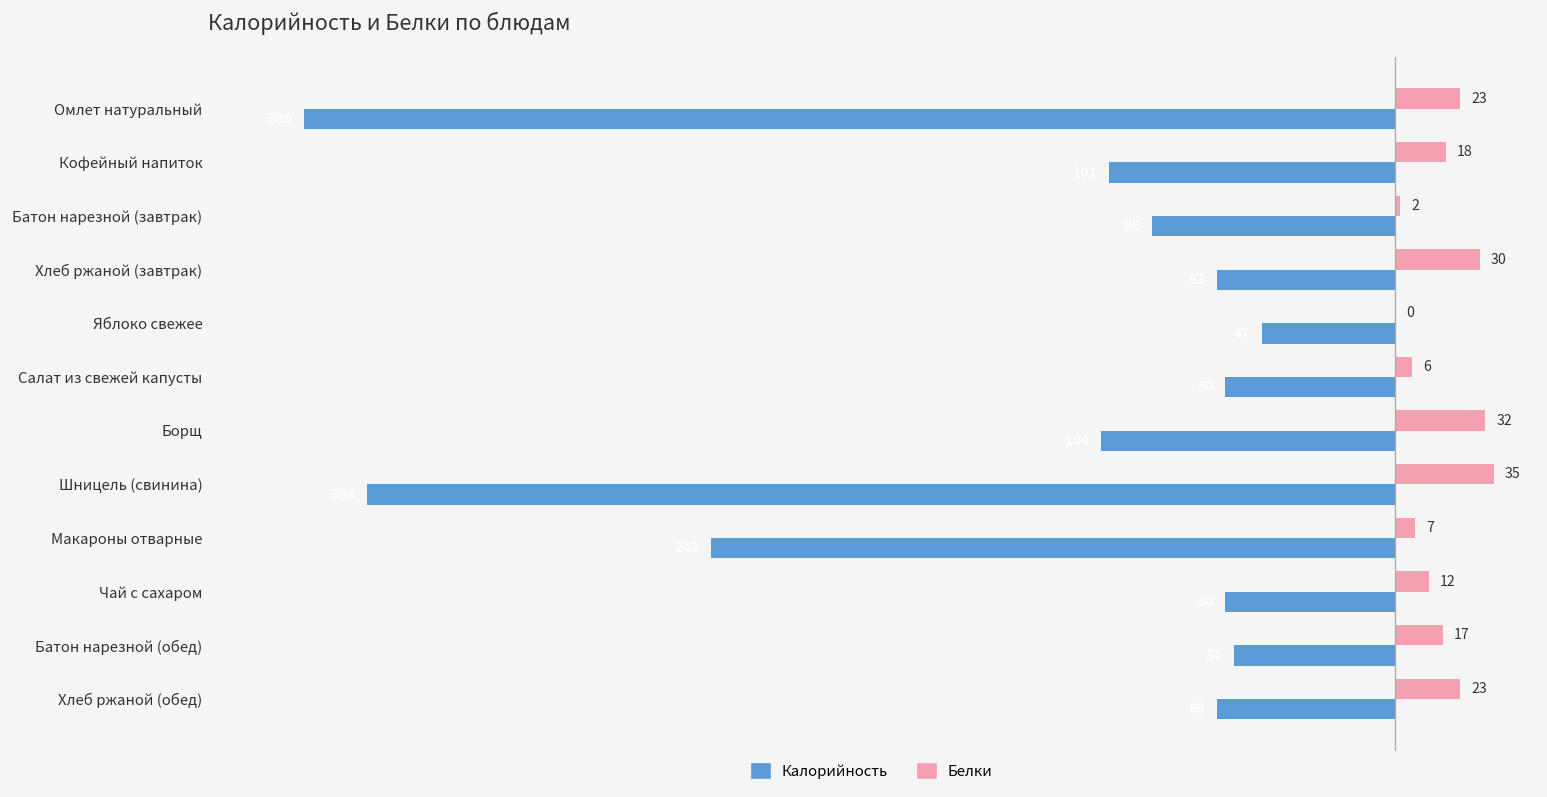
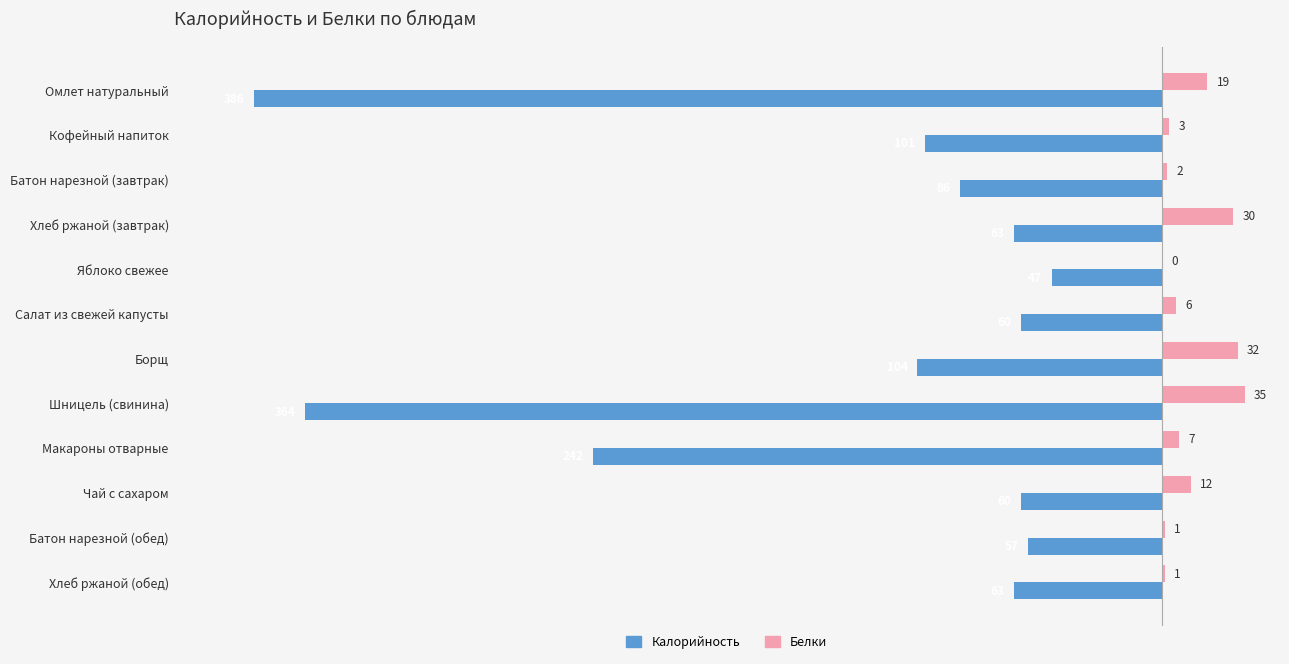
Белки, Омлет натуральный: 23 -> 19
Белки, Кофейный напиток: 18 -> 3
Белки, Батон нарезной (обед): 17 -> 1
Белки, Хлеб ржаной (обед): 23 -> 1
